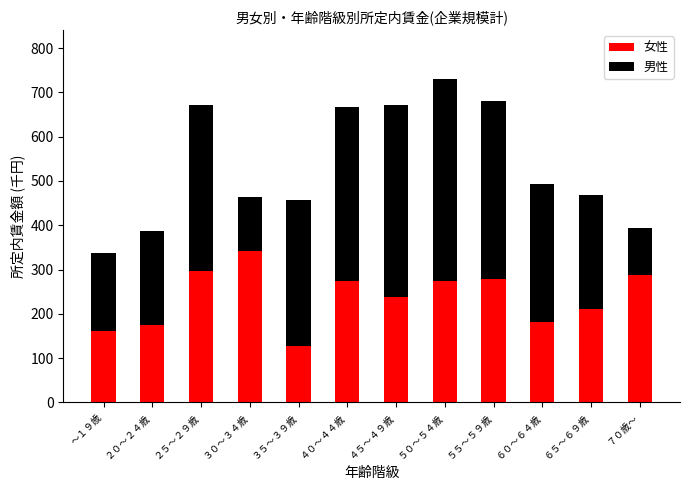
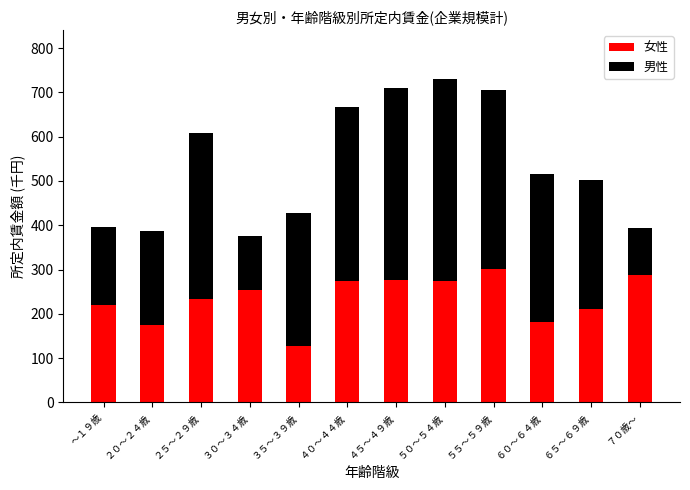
女性, ～１９歳: 160 -> 220
女性, ２５～２９歳: 300 -> 230
女性, ３０～３４歳: 340 -> 250
男性, ３５～３９歳: 330 -> 300
女性, ４５～４９歳: 240 -> 280
女性, ５５～５９歳: 280 -> 300
男性, ６０～６４歳: 310 -> 340
男性, ６５～６９歳: 260 -> 290
